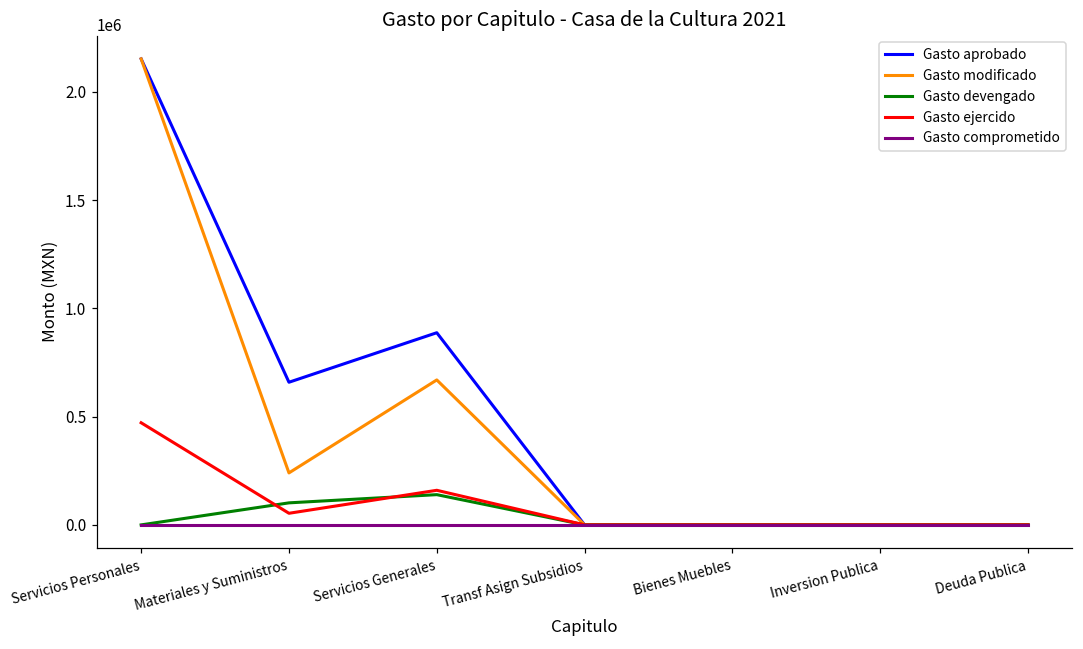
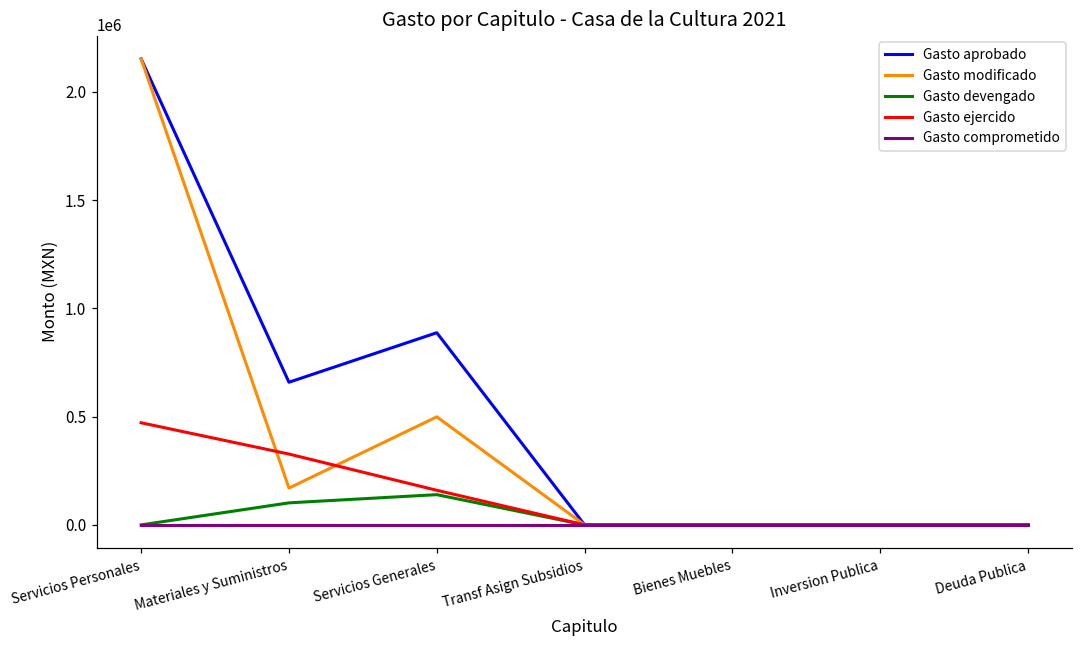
Gasto modificado, Materiales y Suministros: 240000 -> 170000
Gasto ejercido, Materiales y Suministros: 50000 -> 330000
Gasto modificado, Servicios Generales: 670000 -> 500000
